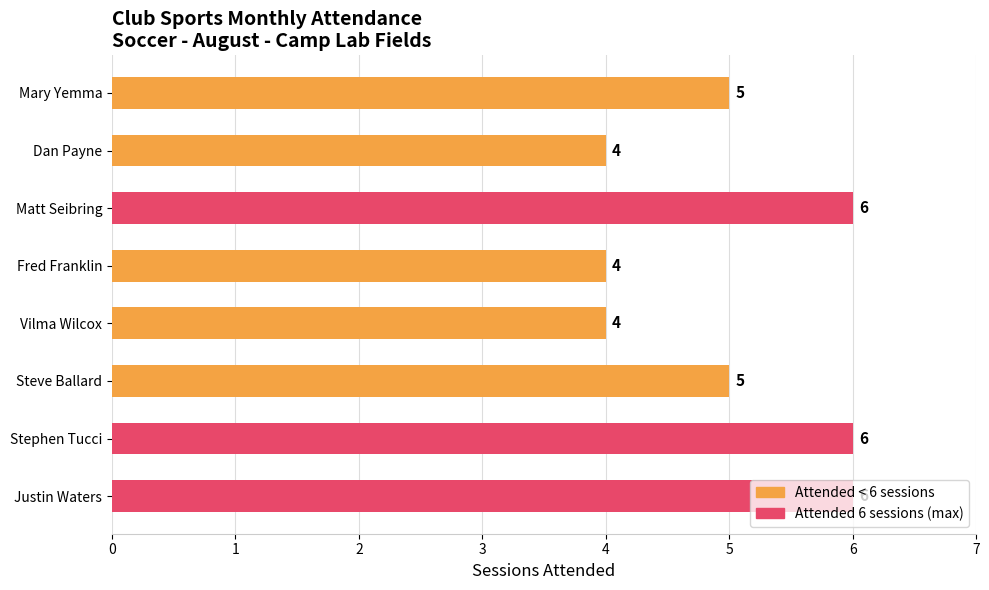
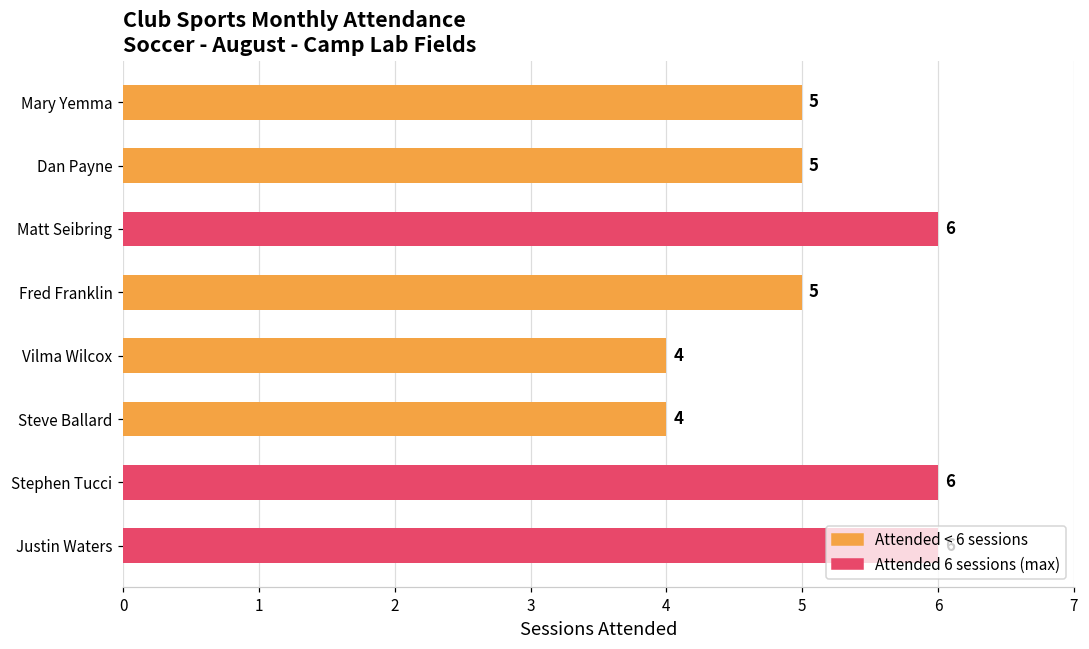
Dan Payne: 4 -> 5
Fred Franklin: 4 -> 5
Steve Ballard: 5 -> 4
